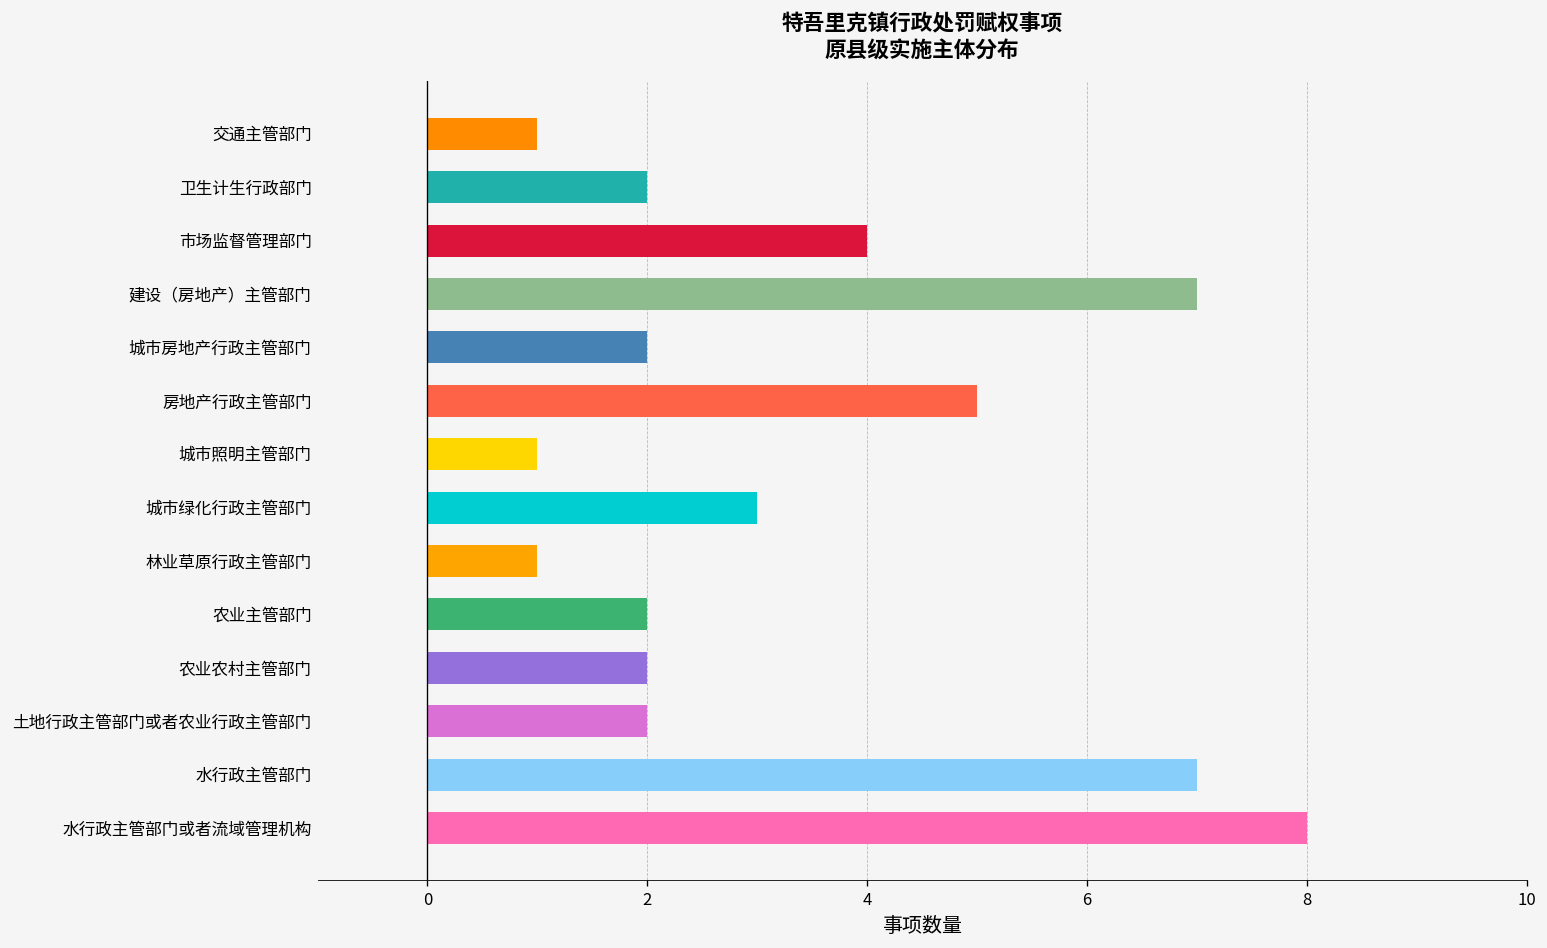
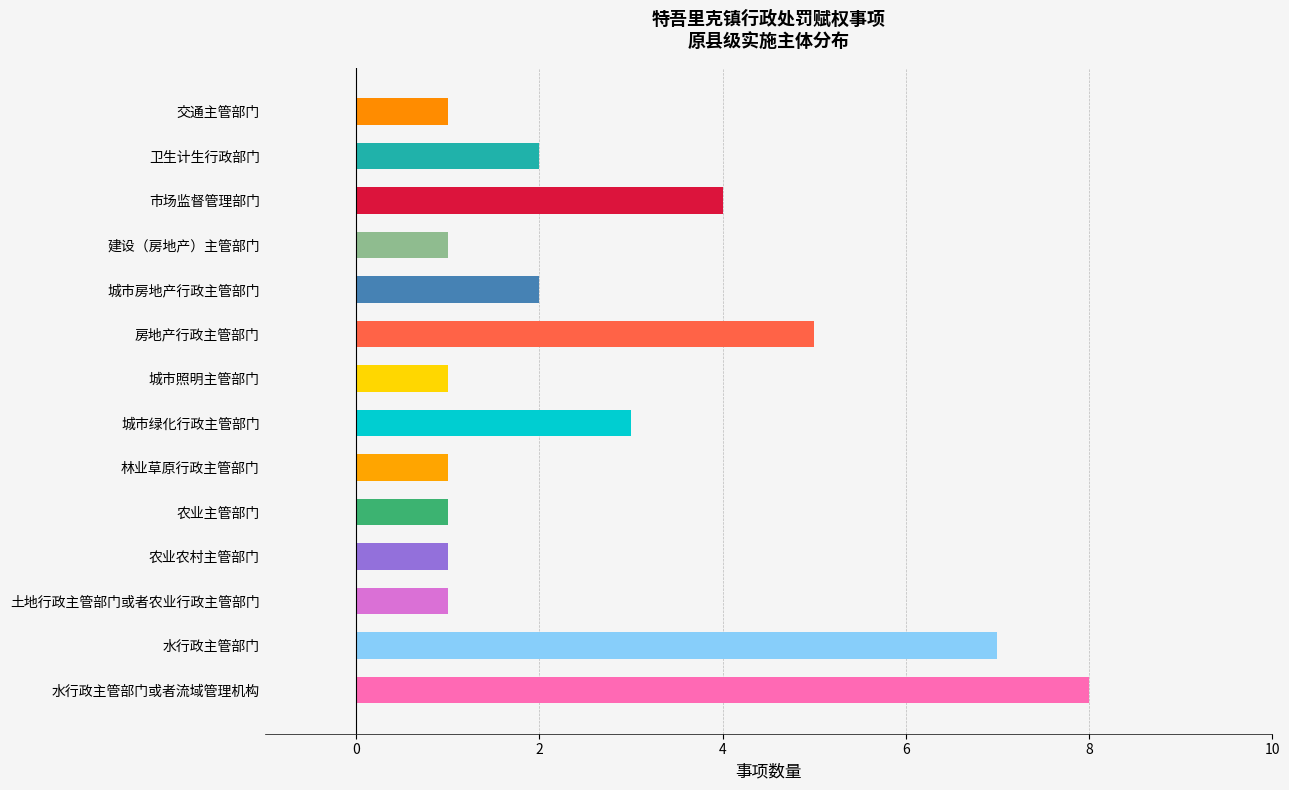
建设（房地产）主管部门: 7 -> 1
农业主管部门: 2 -> 1
农业农村主管部门: 2 -> 1
土地行政主管部门或者农业行政主管部门: 2 -> 1
